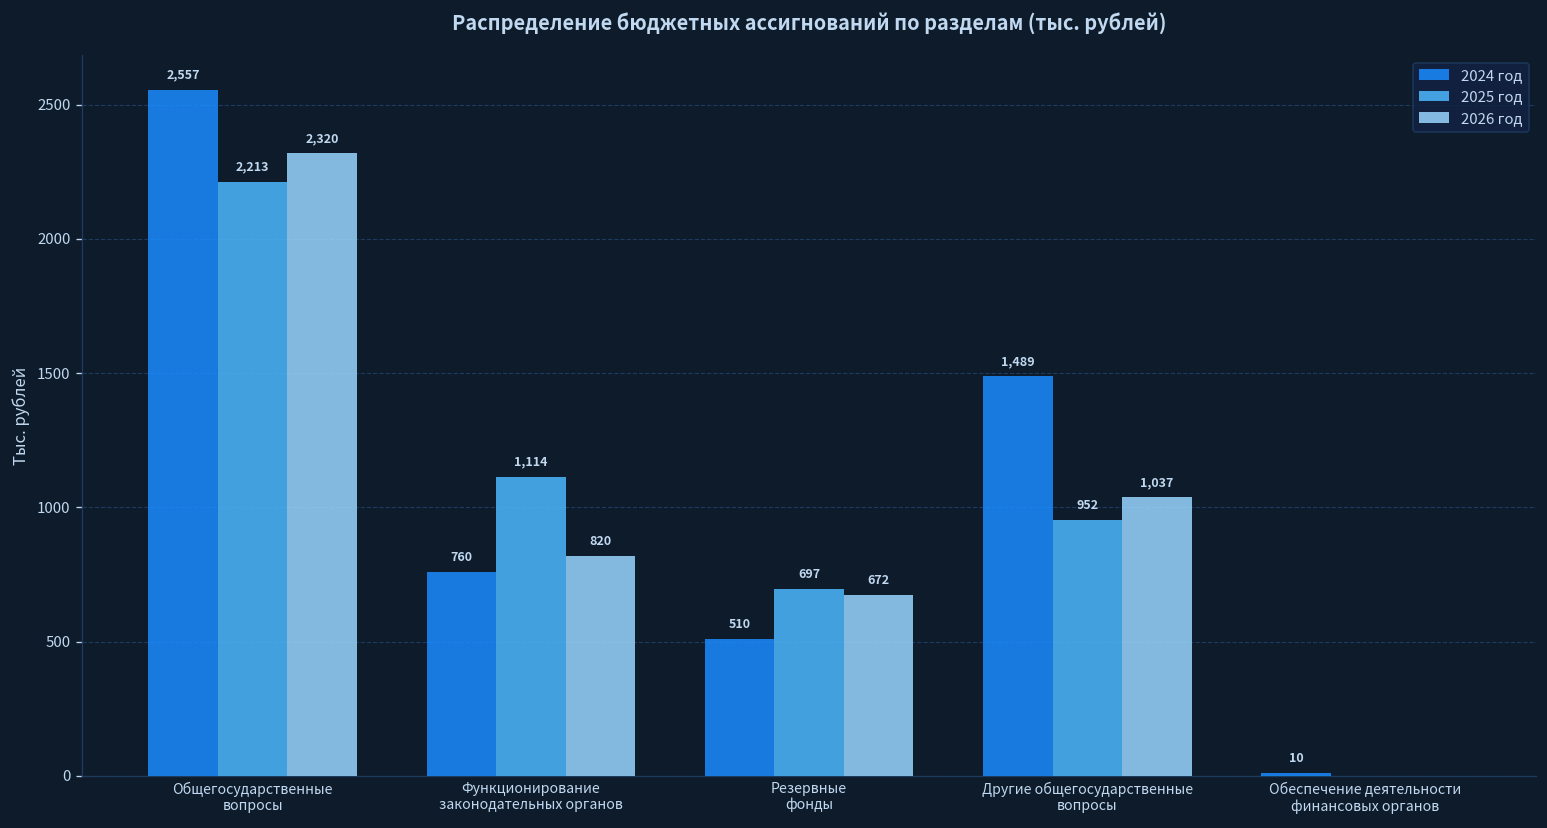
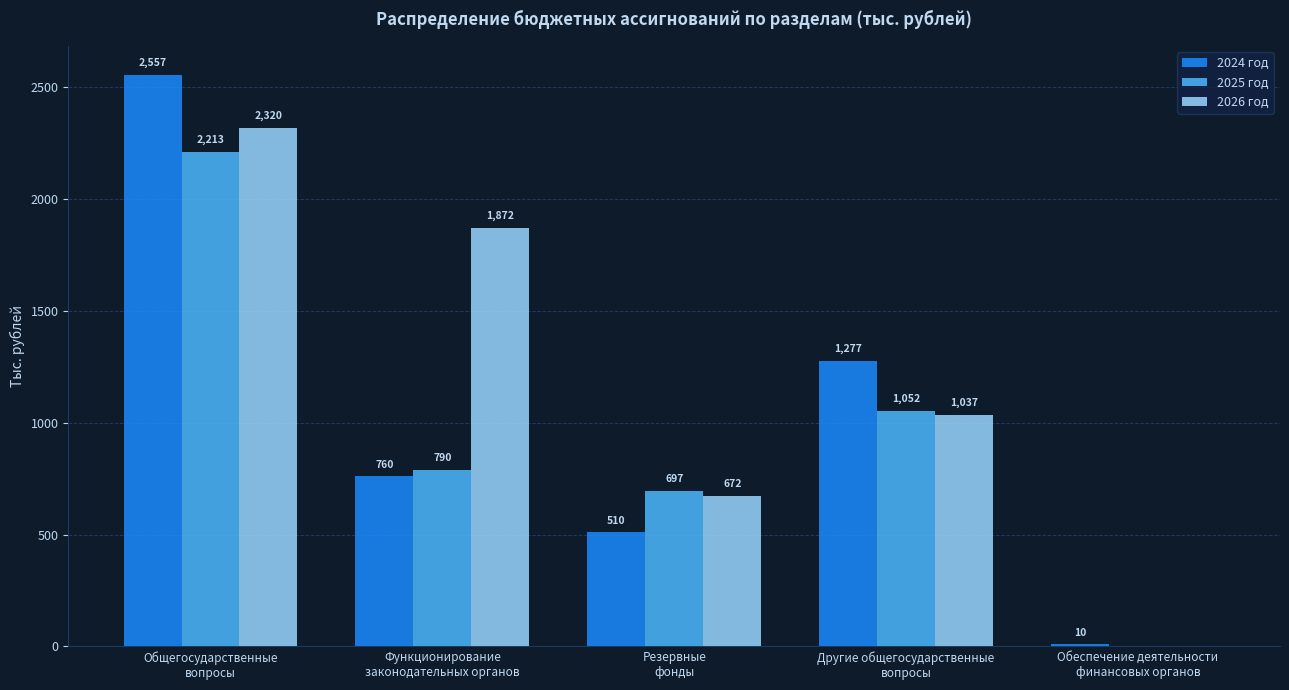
2025 год, Функционирование законодательных органов: 1,114 -> 790
2026 год, Функционирование законодательных органов: 820 -> 1,872
2024 год, Другие общегосударственные вопросы: 1,489 -> 1,277
2025 год, Другие общегосударственные вопросы: 952 -> 1,052
